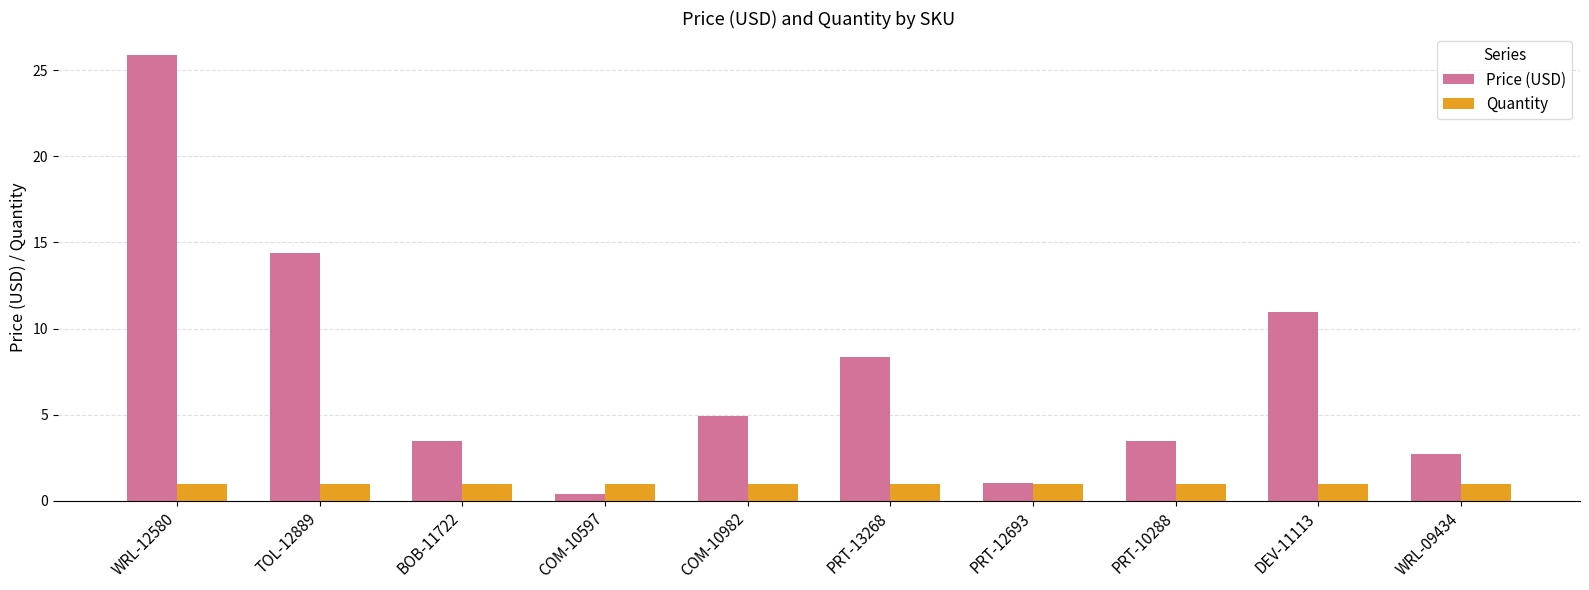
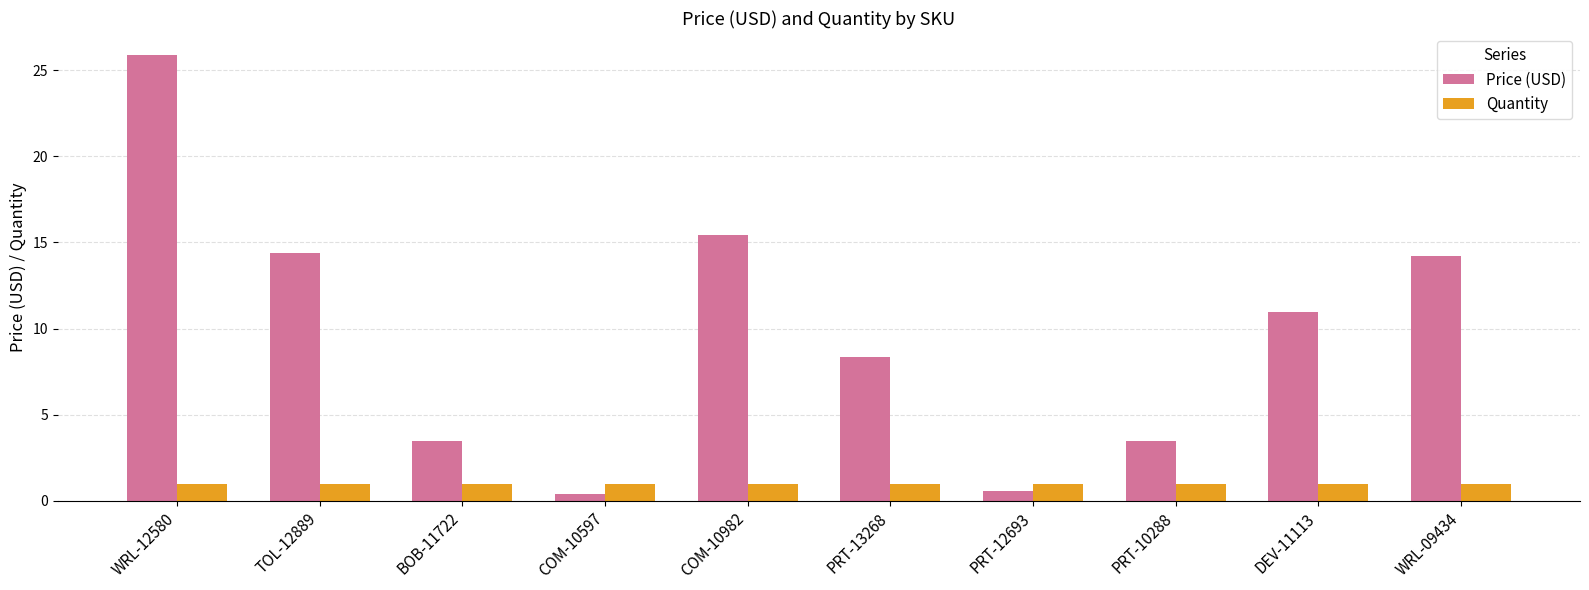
Price (USD), COM-10982: 5.0 -> 15.4
Price (USD), PRT-12693: 1.1 -> 0.6
Price (USD), WRL-09434: 2.7 -> 14.2
